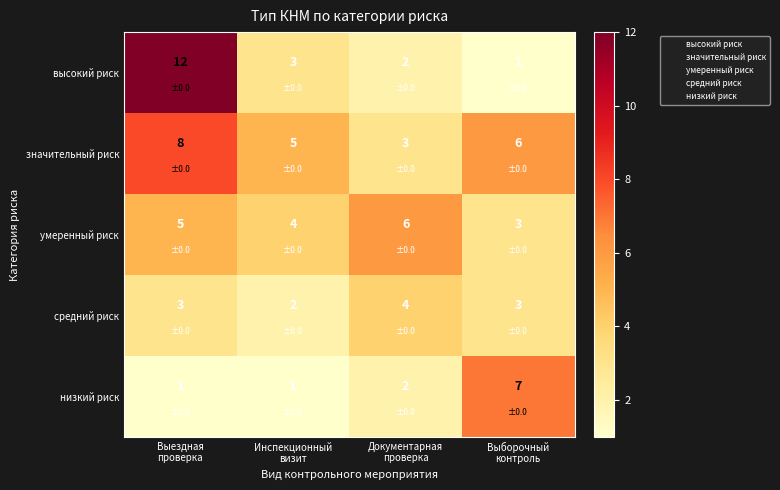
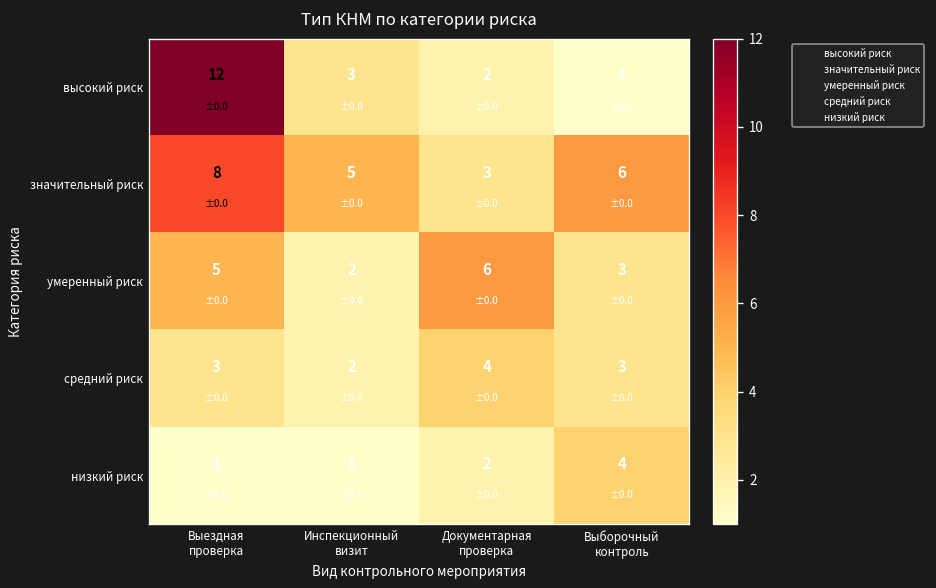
умеренный риск, Инспекционный визит: 4 -> 2
низкий риск, Выборочный контроль: 7 -> 4
